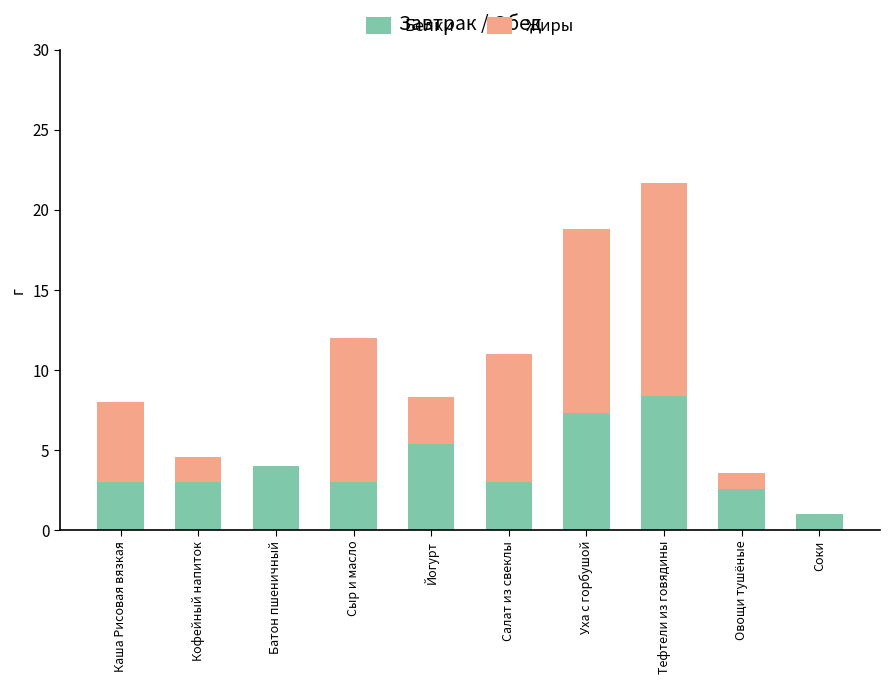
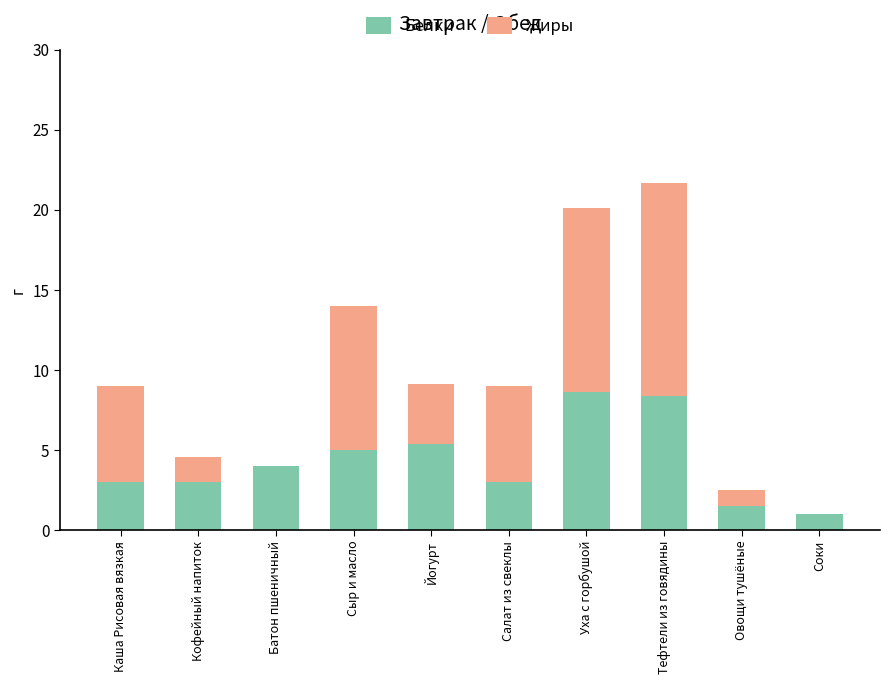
Жиры, Каша Рисовая вязкая: 5 -> 6
Белки, Сыр и масло: 3 -> 5
Жиры, Йогурт: 2.9 -> 3.7
Жиры, Салат из свеклы: 8 -> 6
Белки, Уха с горбушой: 7.3 -> 8.6
Белки, Овощи тушёные: 2.6 -> 1.5
